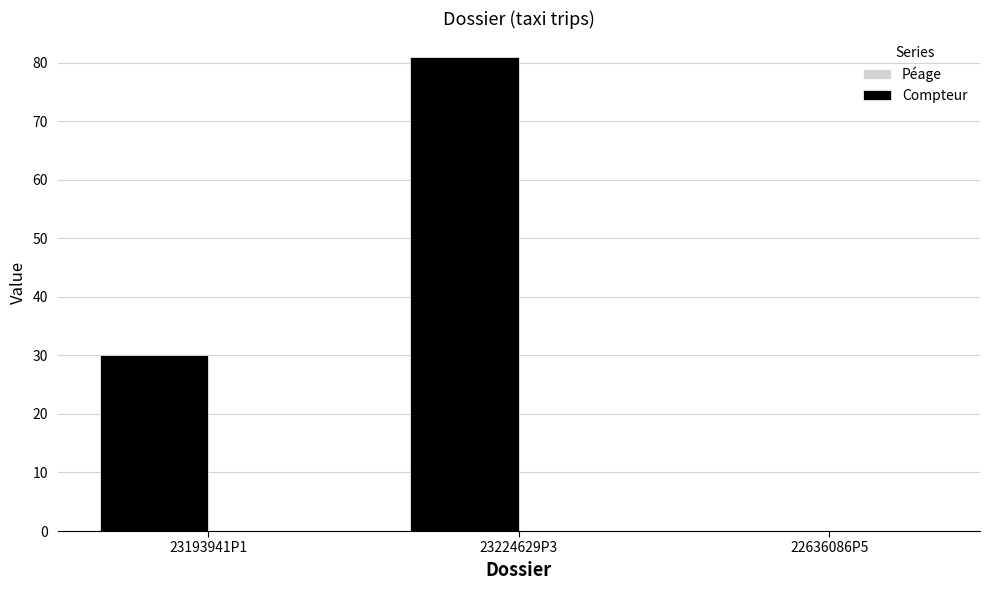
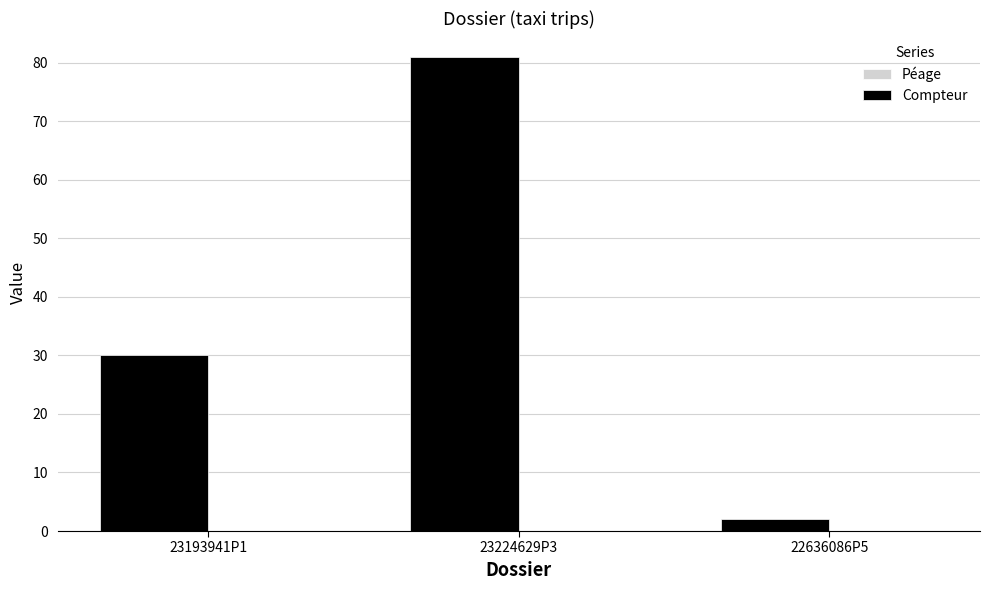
Compteur, 22636086P5: 0 -> 2
